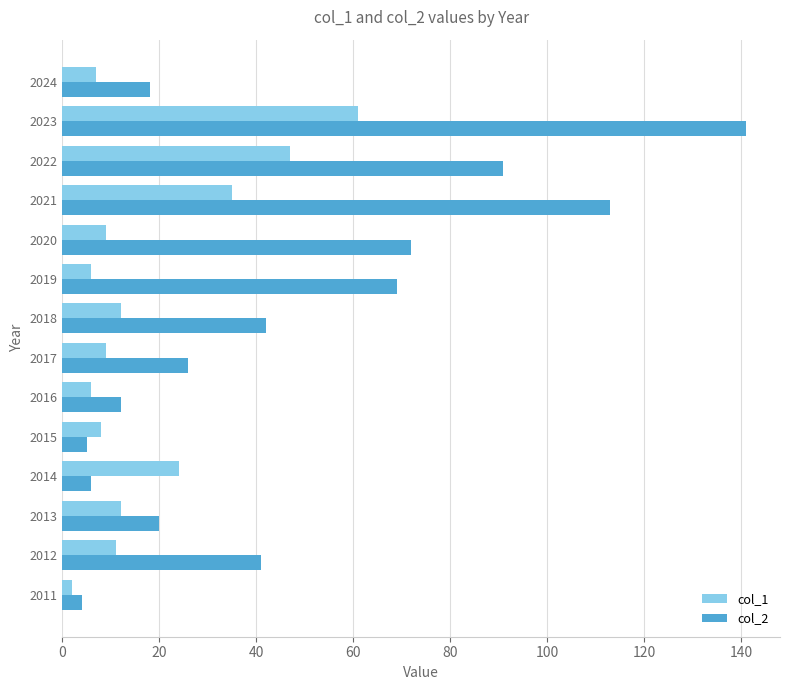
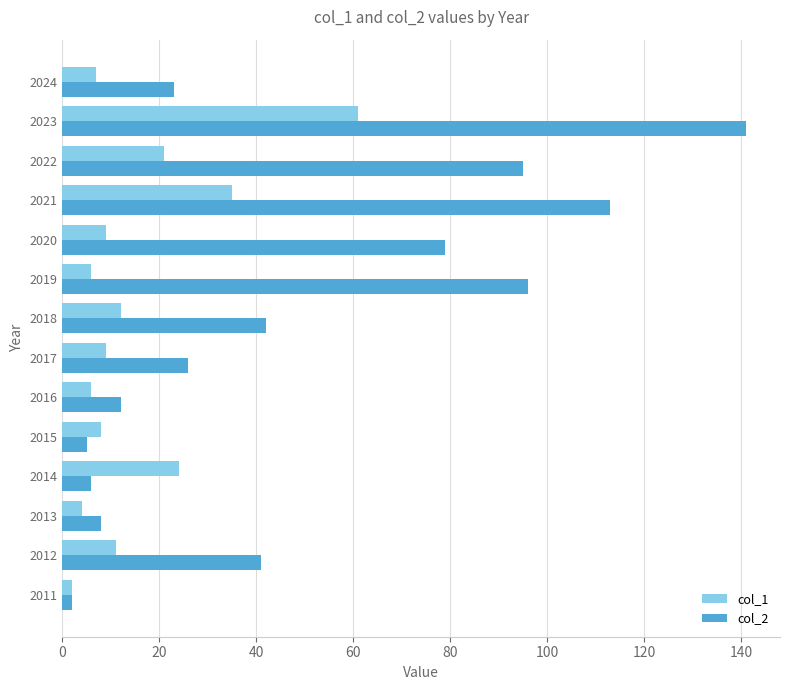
col_2, 2024: 18 -> 23
col_1, 2022: 47 -> 21
col_2, 2022: 91 -> 95
col_2, 2020: 72 -> 79
col_2, 2019: 69 -> 96
col_1, 2013: 12 -> 4
col_2, 2013: 20 -> 8
col_2, 2011: 4 -> 2
